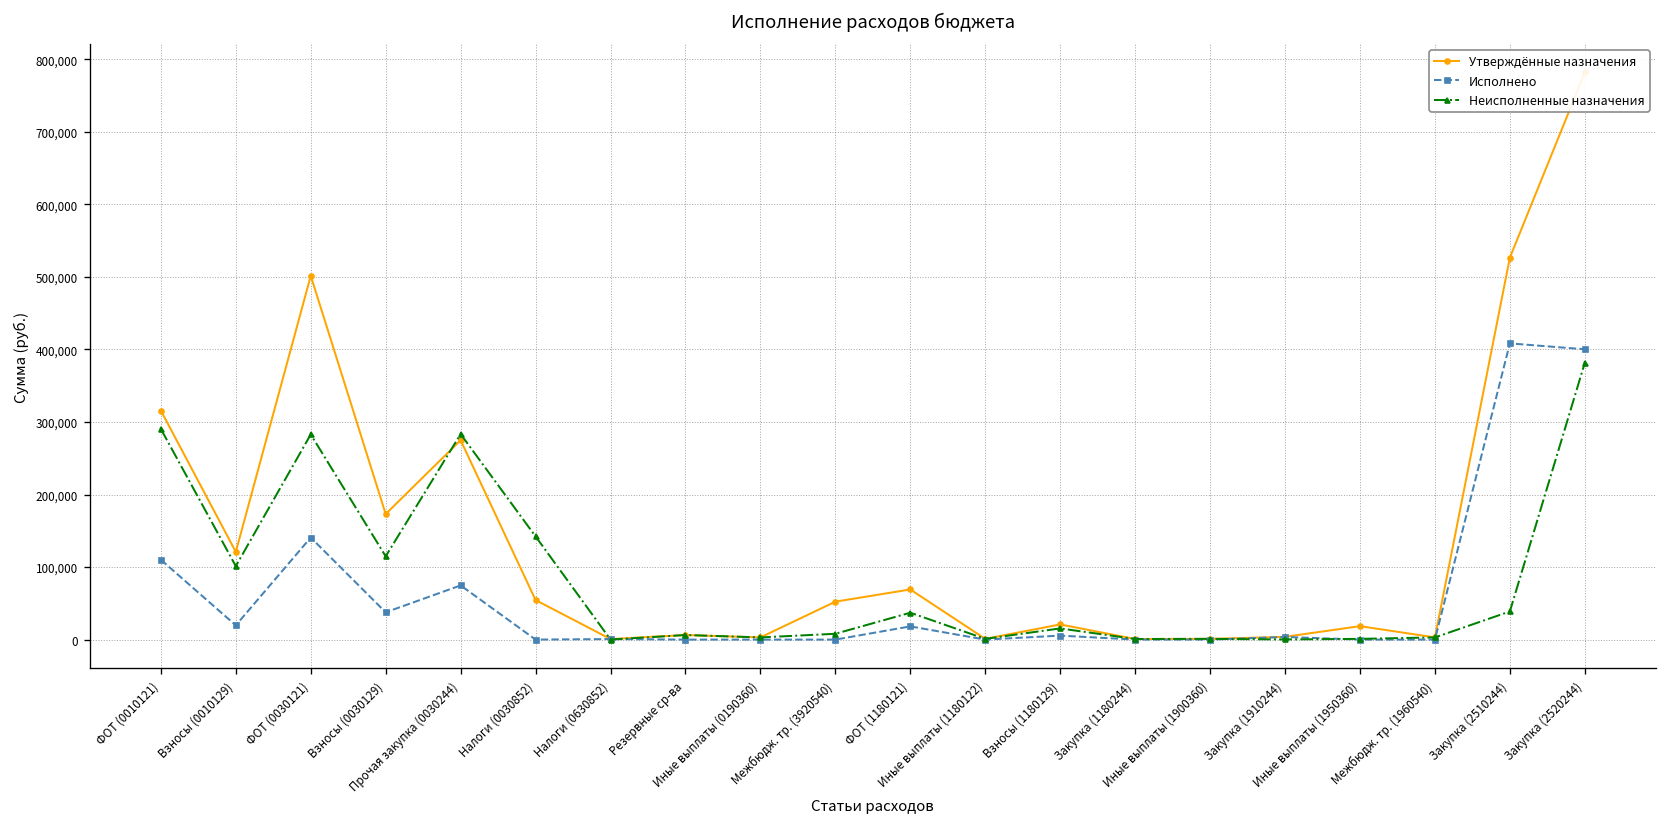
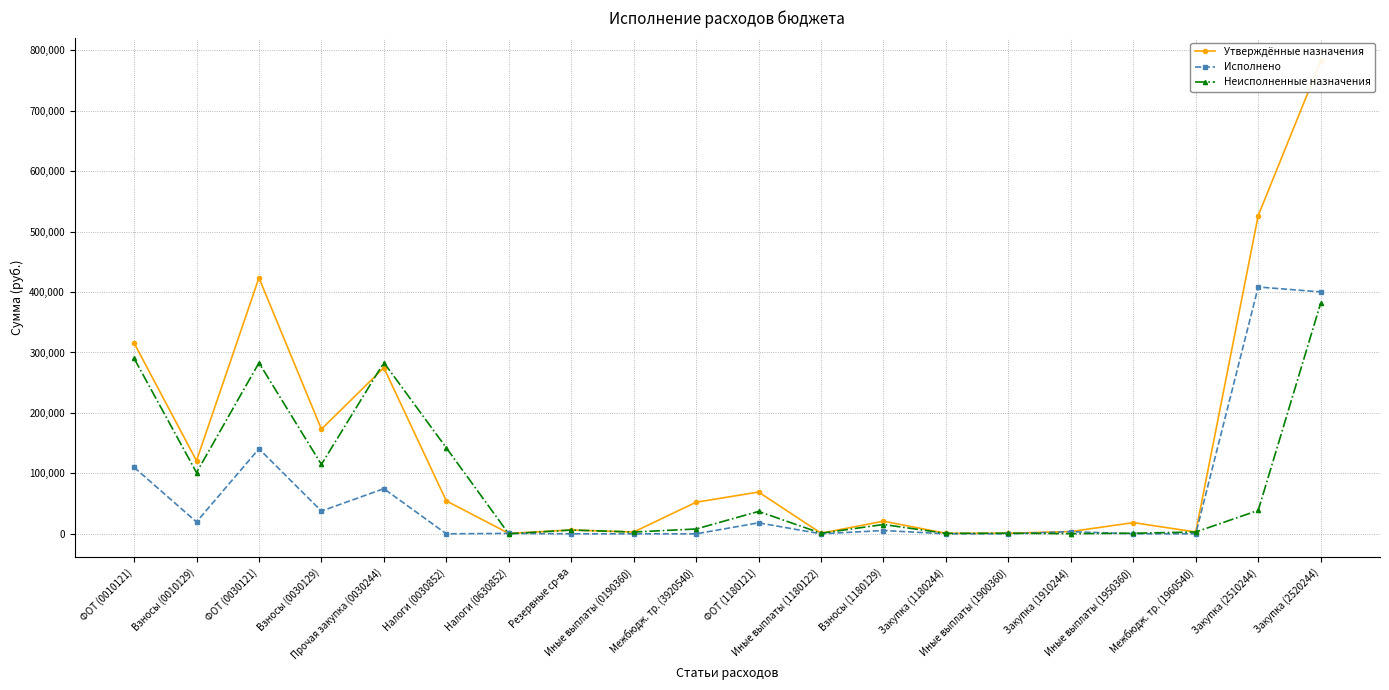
Утверждённые назначения, ФОТ (0030121): 500,000 -> 420,000
